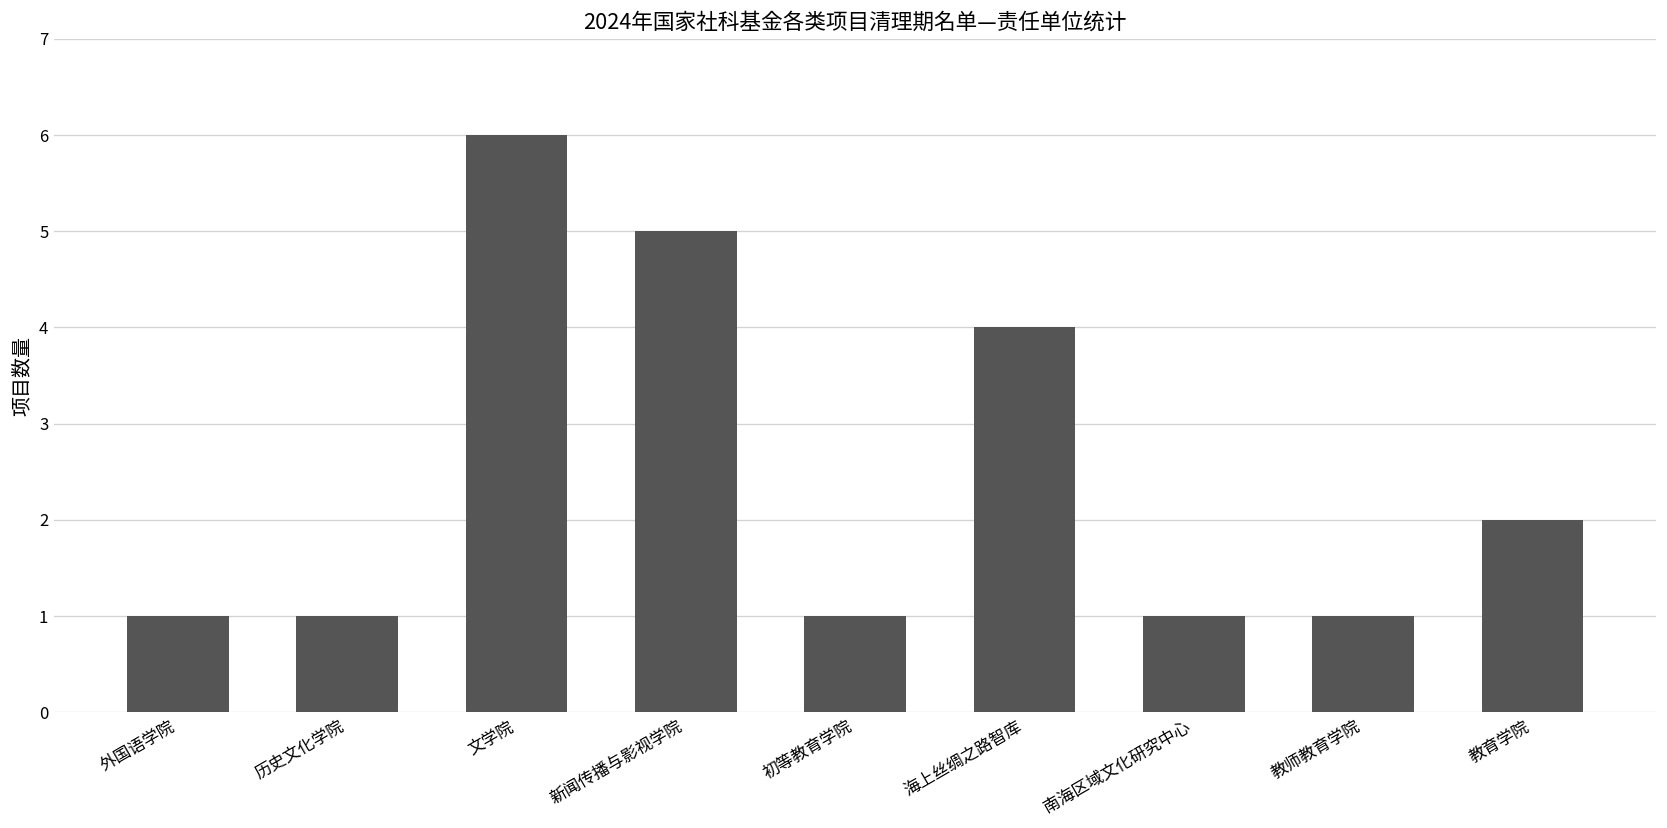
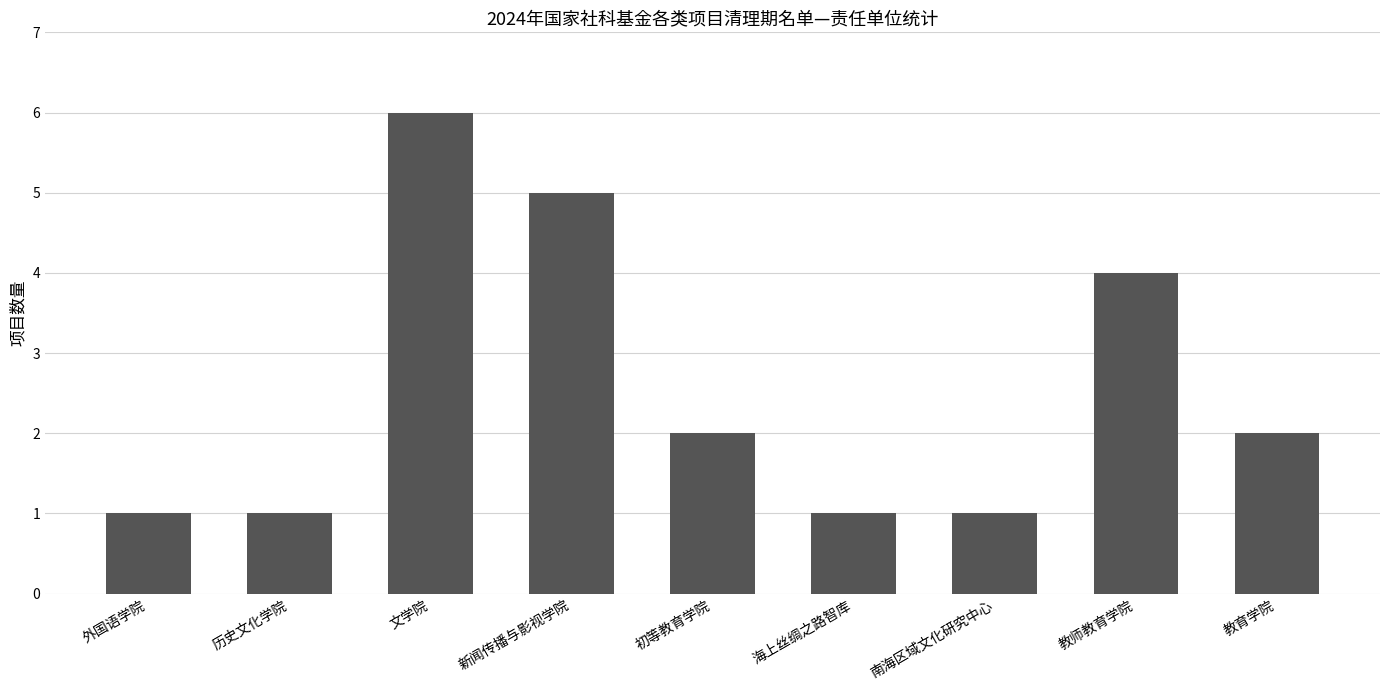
初等教育学院: 1 -> 2
海上丝绸之路智库: 4 -> 1
教师教育学院: 1 -> 4
